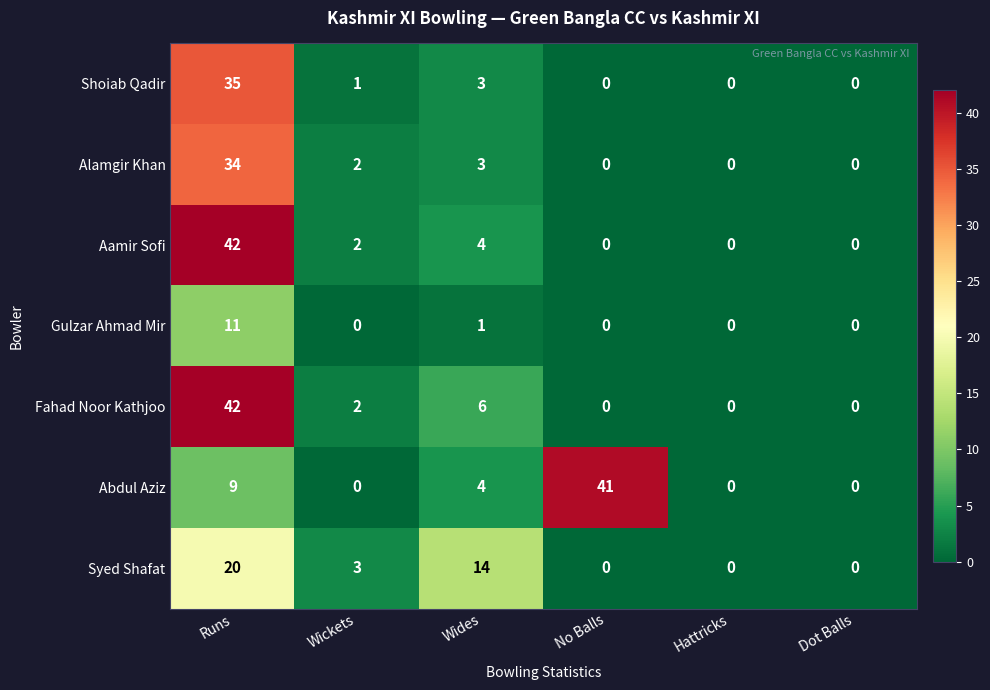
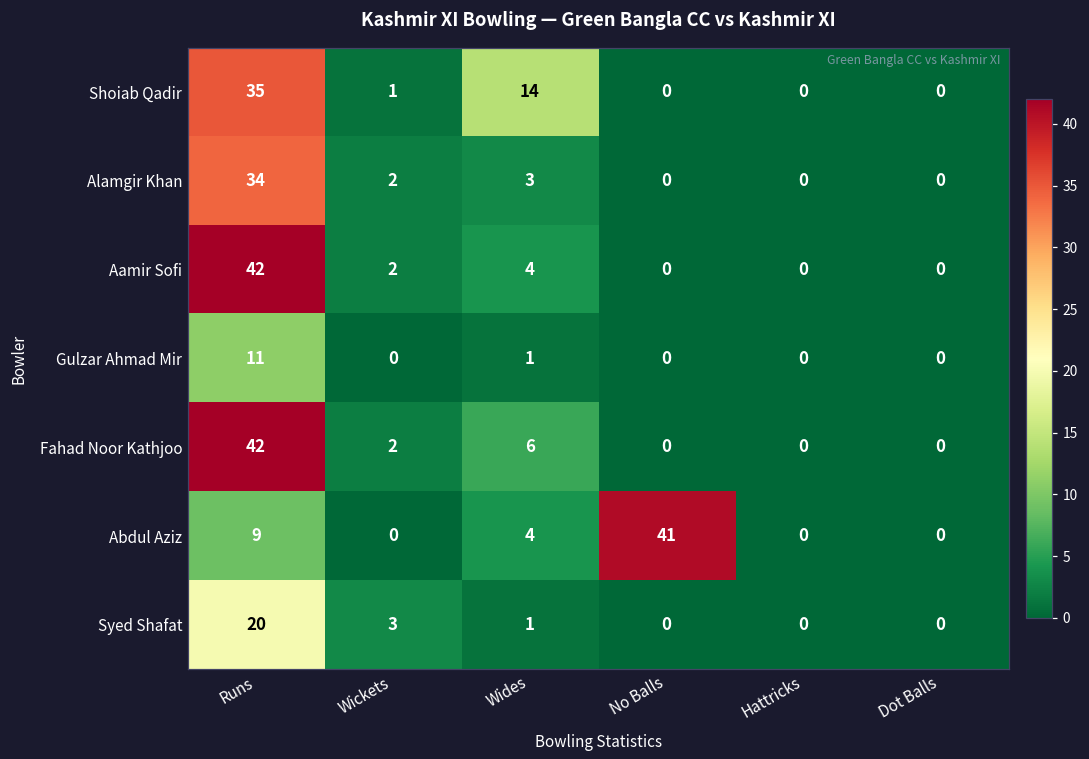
Shoiab Qadir, Wides: 3 -> 14
Syed Shafat, Wides: 14 -> 1
